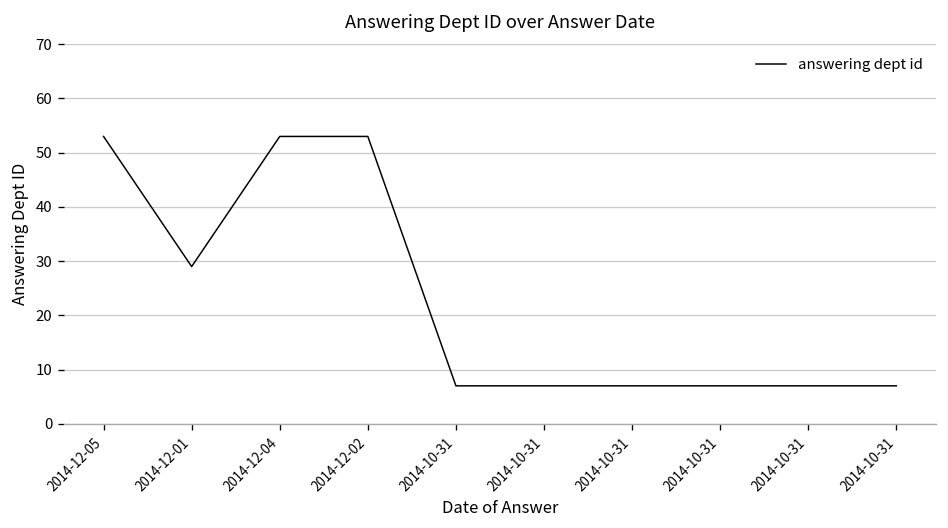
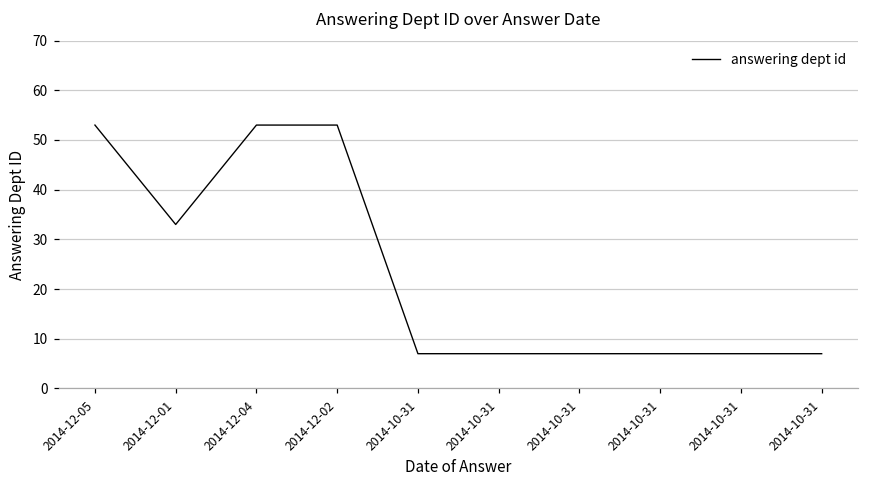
2014-12-01: 29 -> 33
